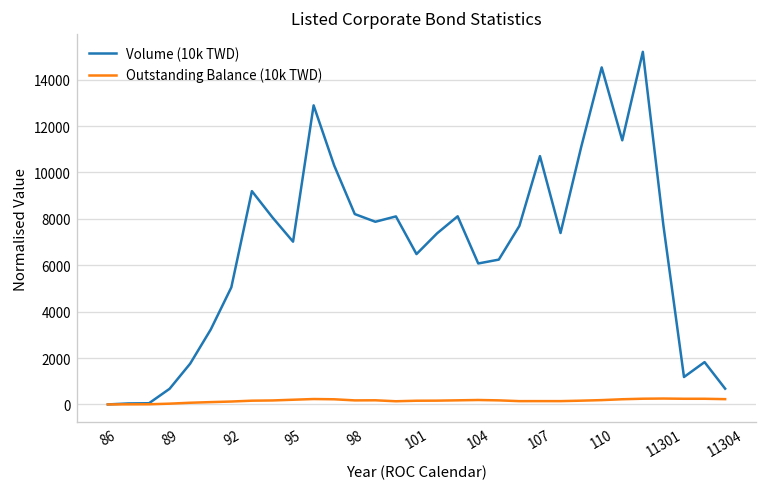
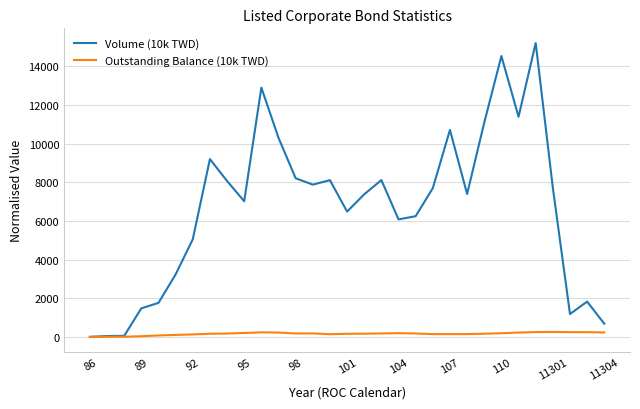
Volume (10k TWD), 89: 700 -> 1500
